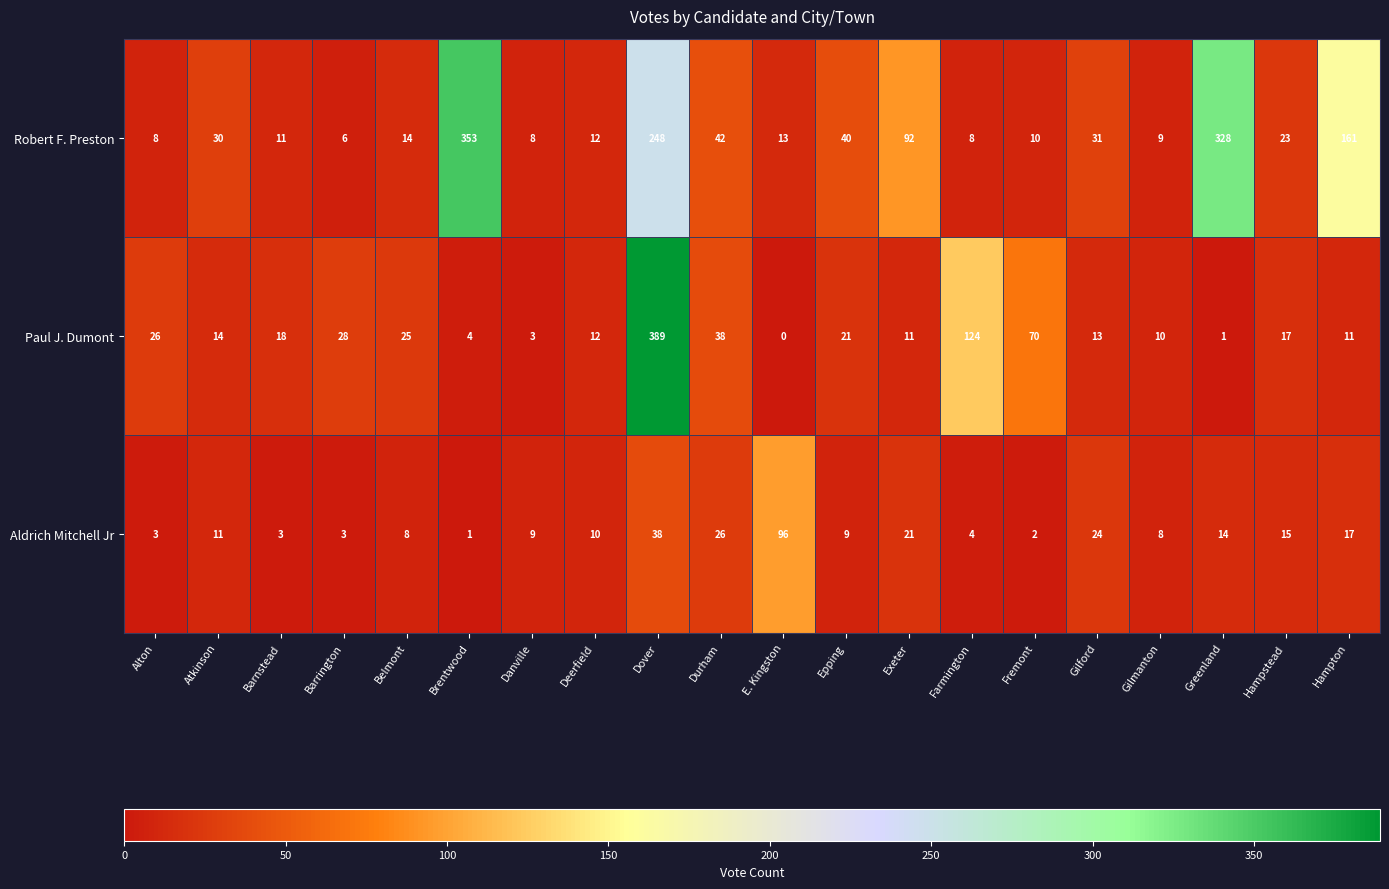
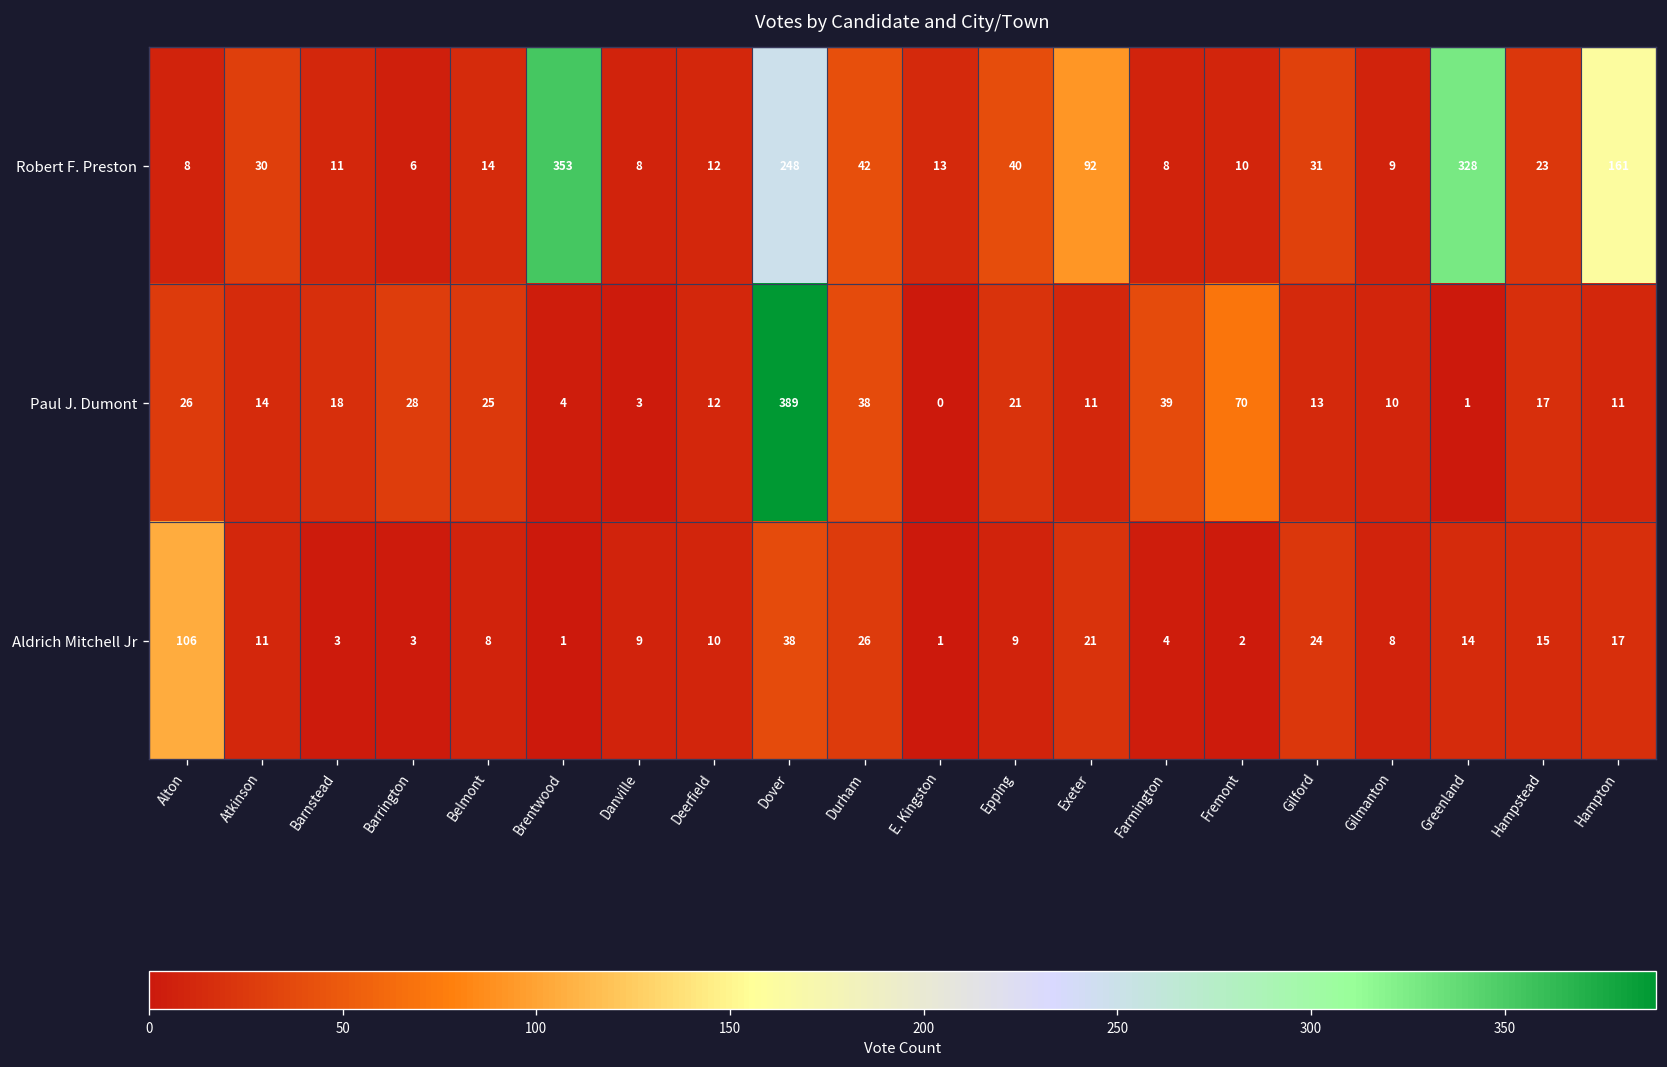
Paul J. Dumont, Farmington: 124 -> 39
Aldrich Mitchell Jr, Alton: 3 -> 106
Aldrich Mitchell Jr, E. Kingston: 96 -> 1
